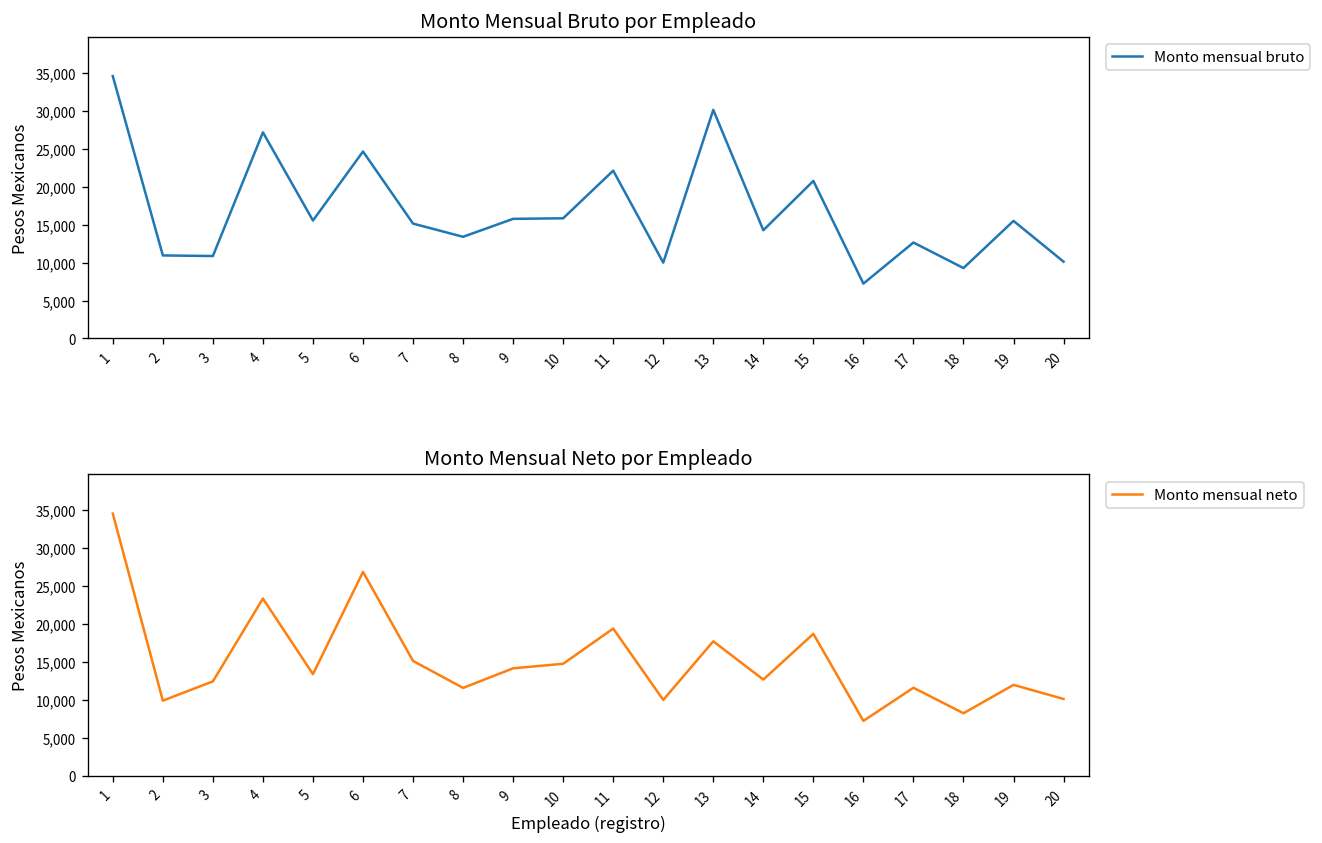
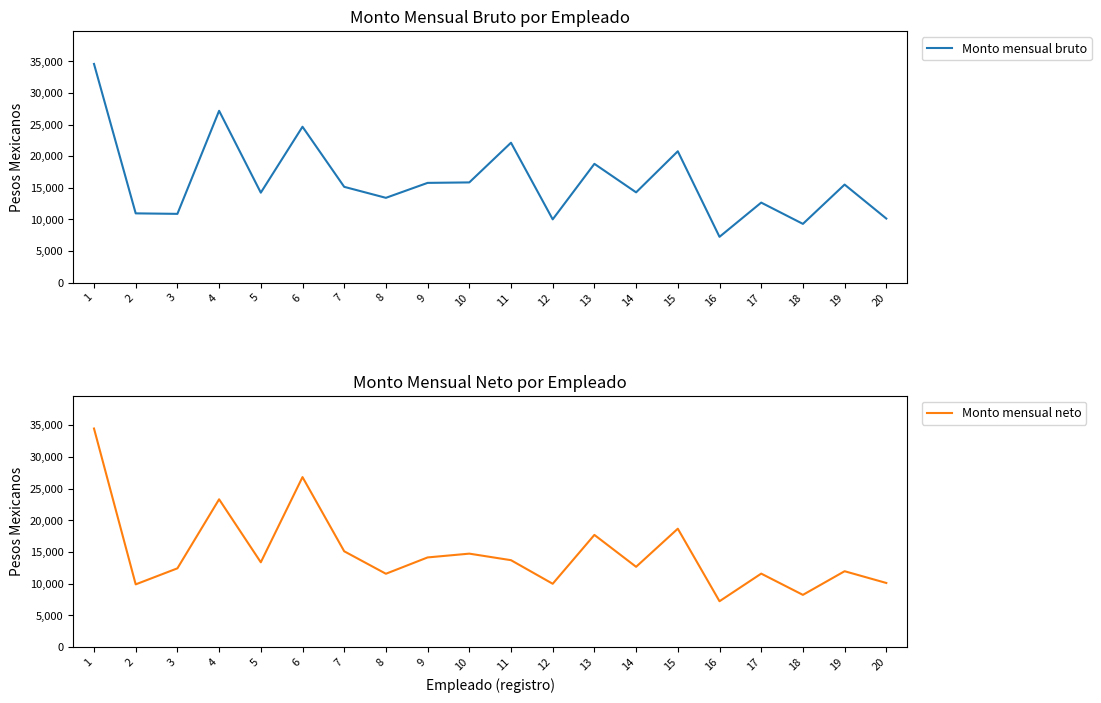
Monto Mensual Bruto por Empleado, 5: 16,000 -> 14,000
Monto Mensual Bruto por Empleado, 13: 30,000 -> 19,000
Monto Mensual Neto por Empleado, 11: 19,000 -> 14,000
